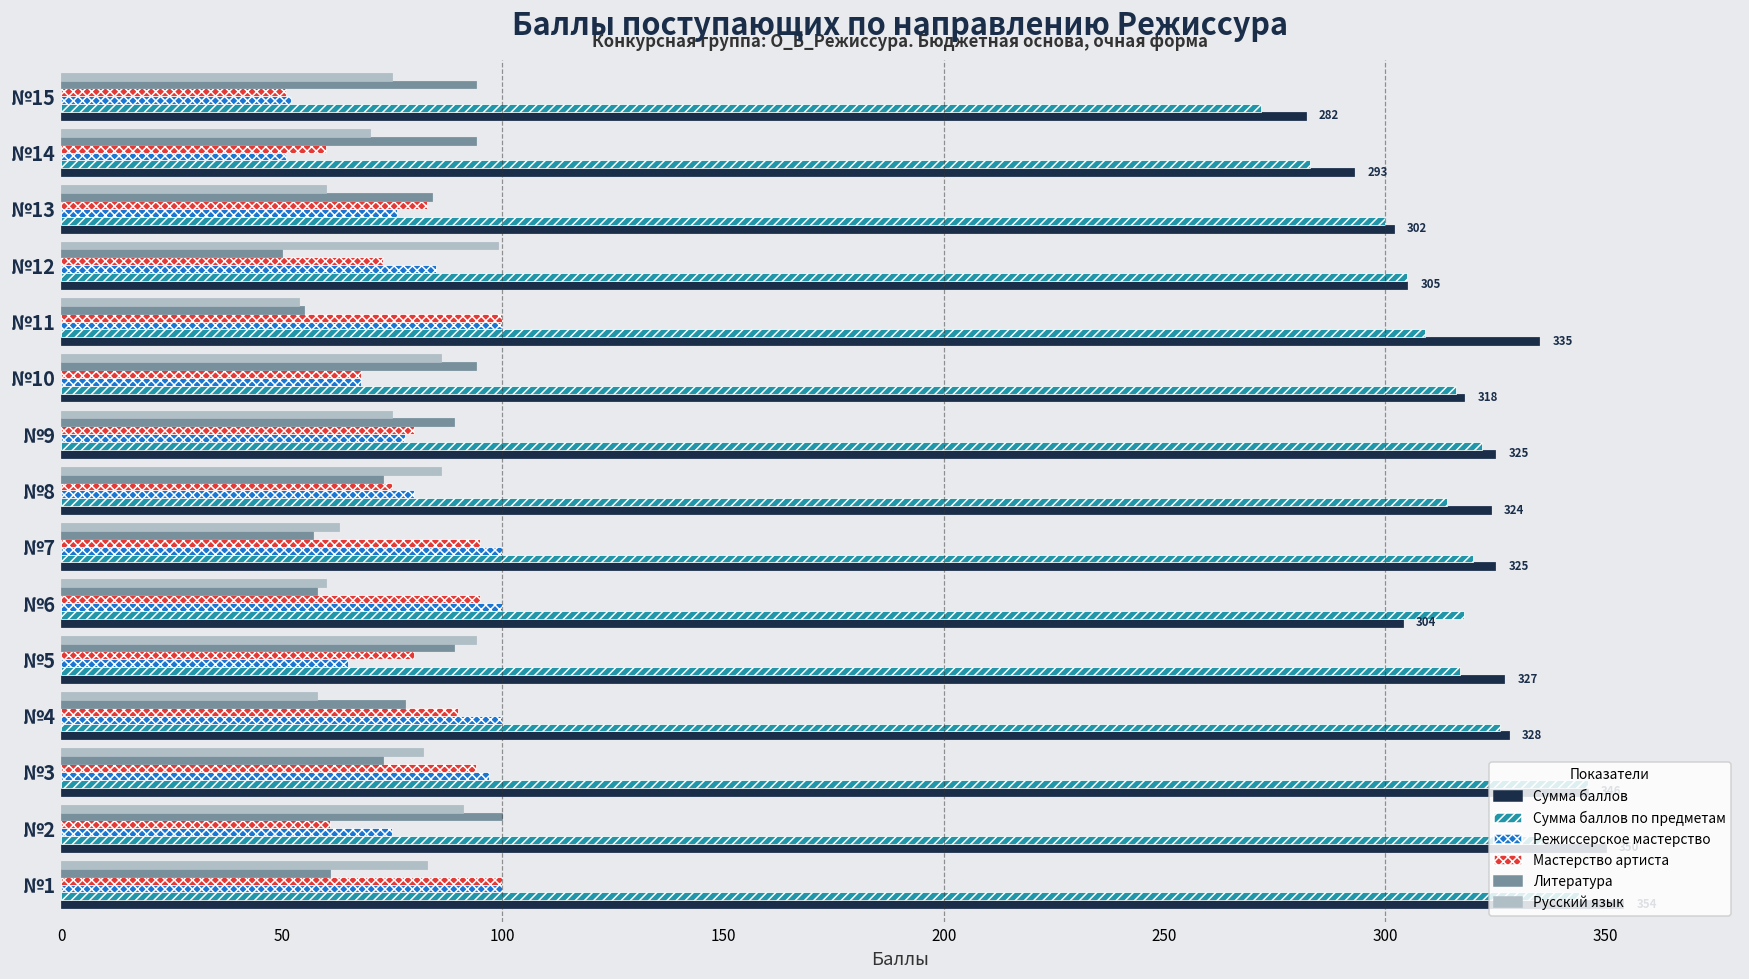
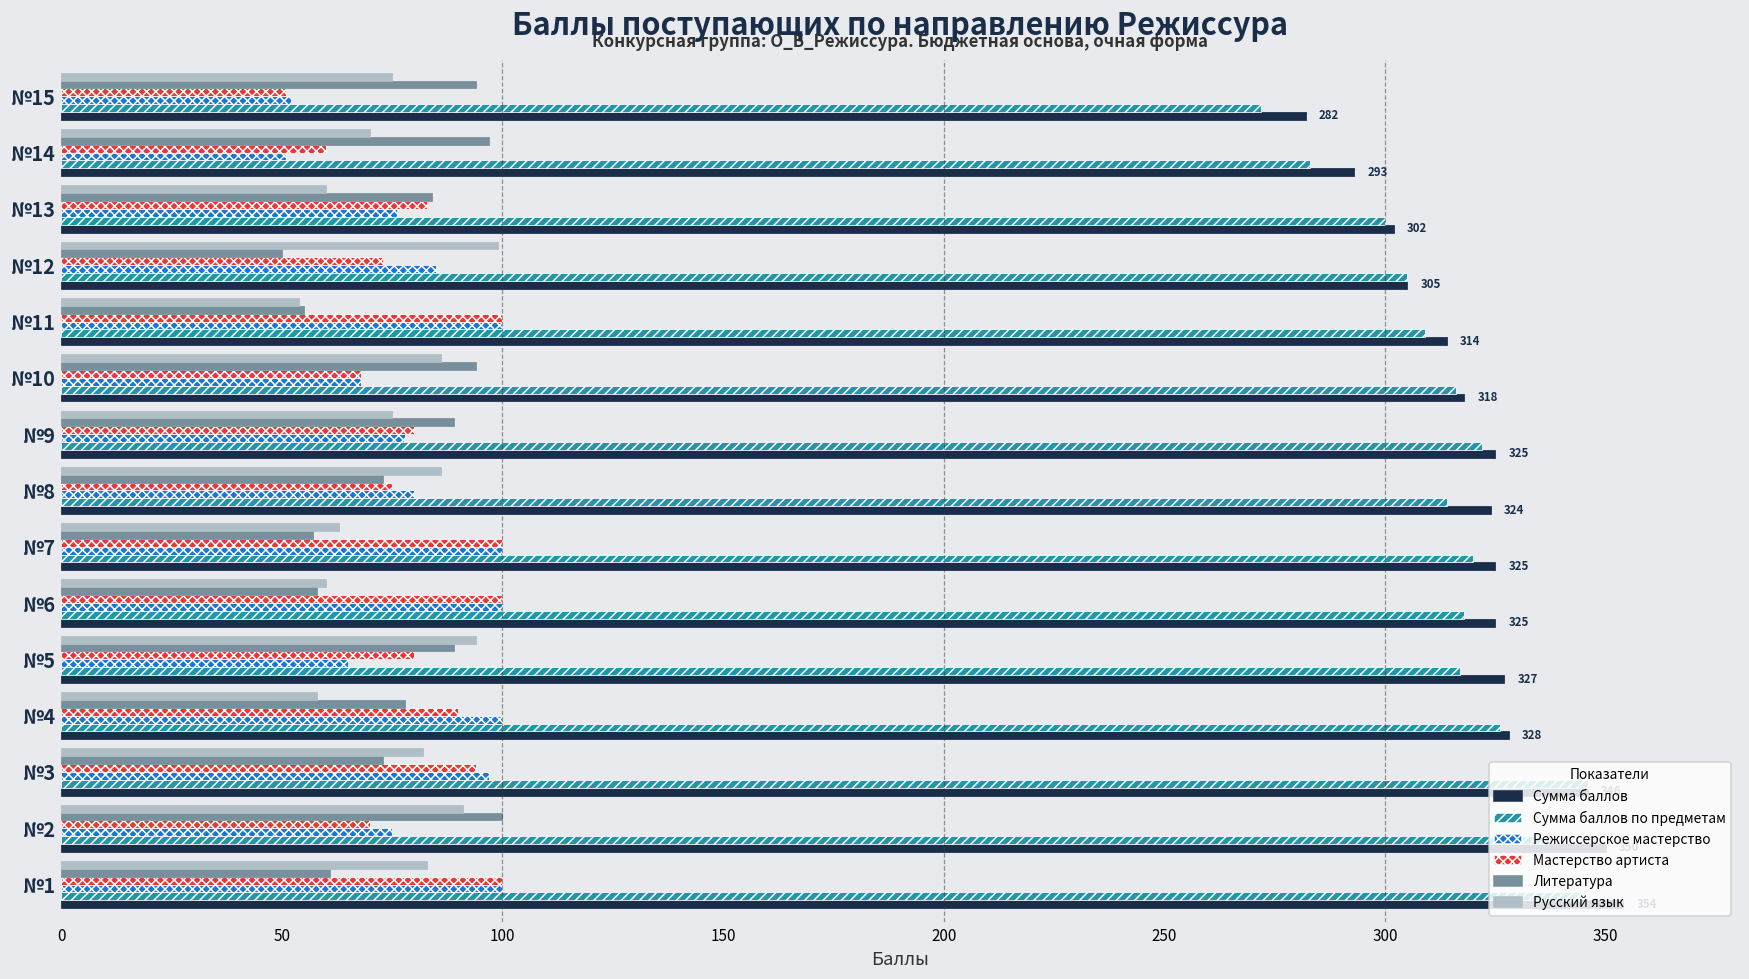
Литература, №14: 94 -> 97
Сумма баллов, №11: 335 -> 314
Мастерство артиста, №7: 95 -> 100
Мастерство артиста, №6: 95 -> 100
Сумма баллов, №6: 304 -> 325
Мастерство артиста, №2: 61 -> 70
